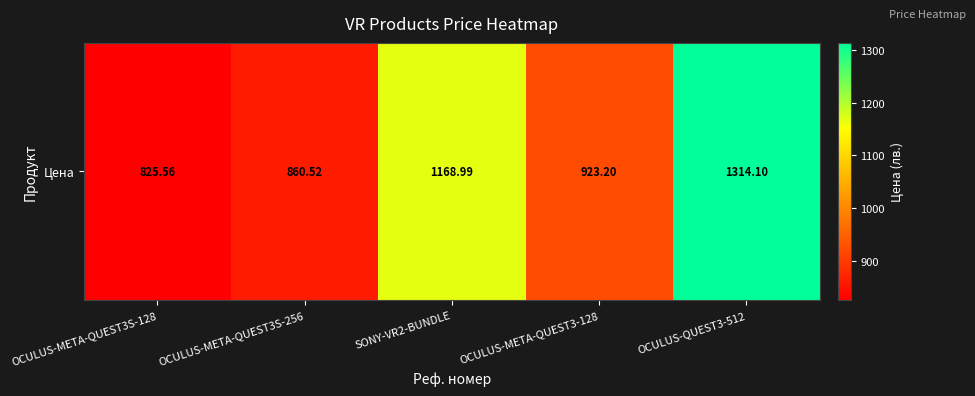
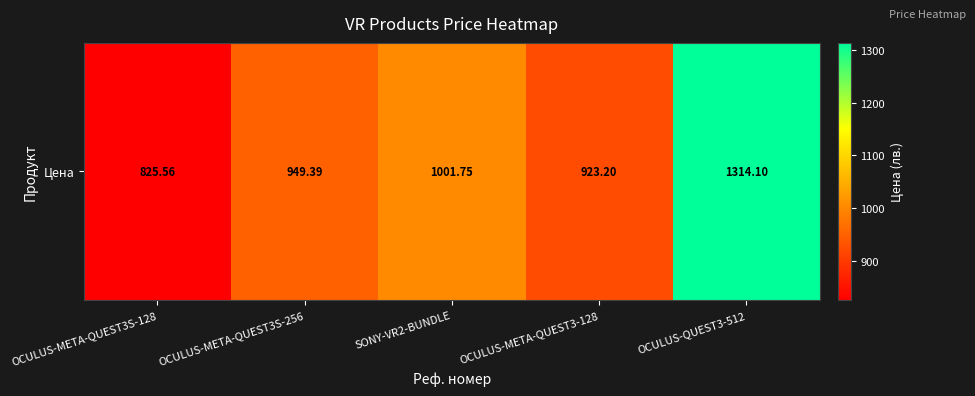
Цена, OCULUS-META-QUEST3S-256: 860.52 -> 949.39
Цена, SONY-VR2-BUNDLE: 1168.99 -> 1001.75
